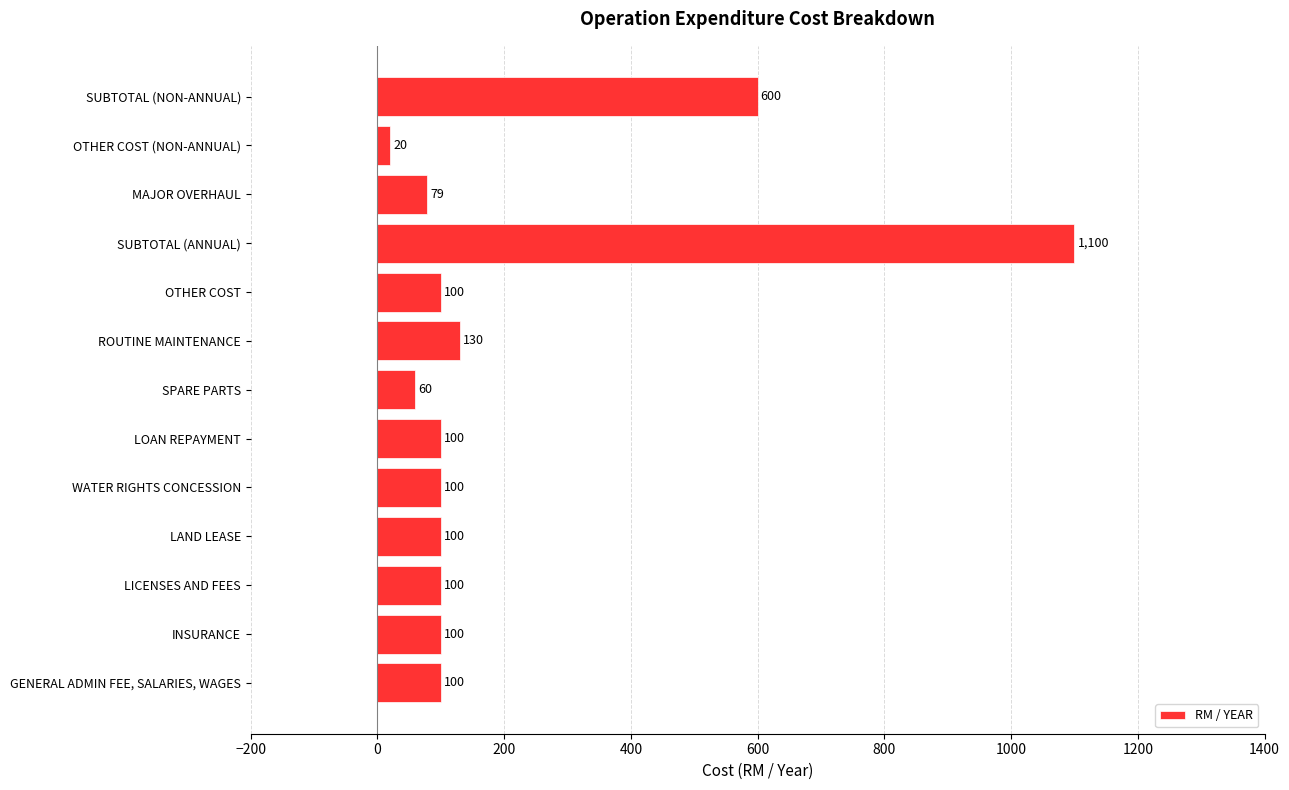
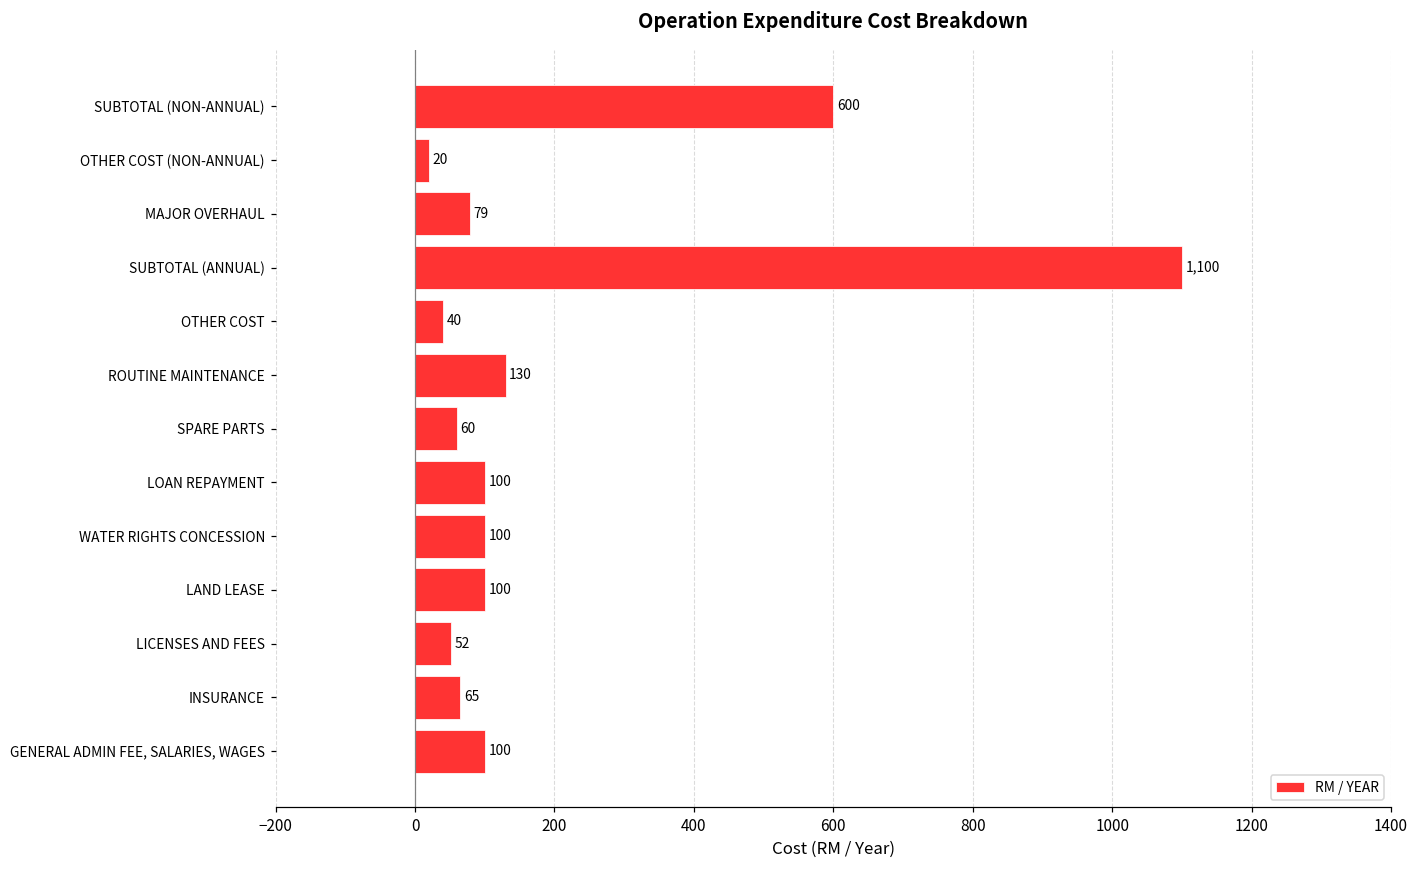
OTHER COST: 100 -> 40
LICENSES AND FEES: 100 -> 52
INSURANCE: 100 -> 65
